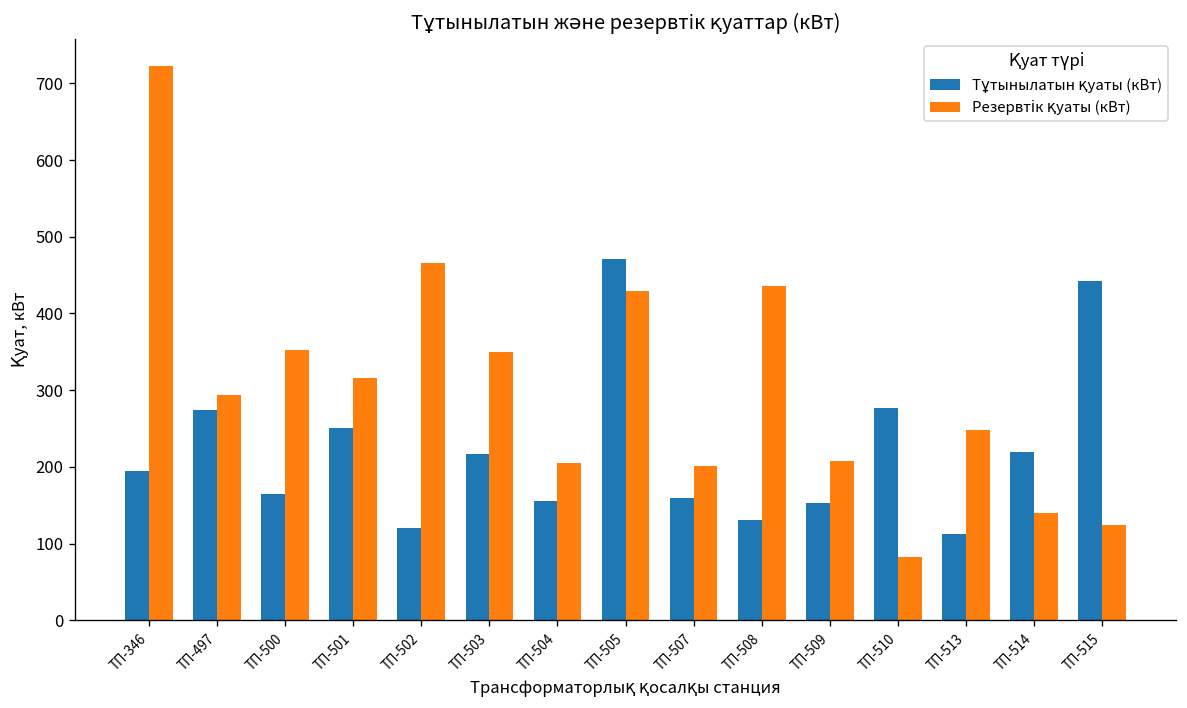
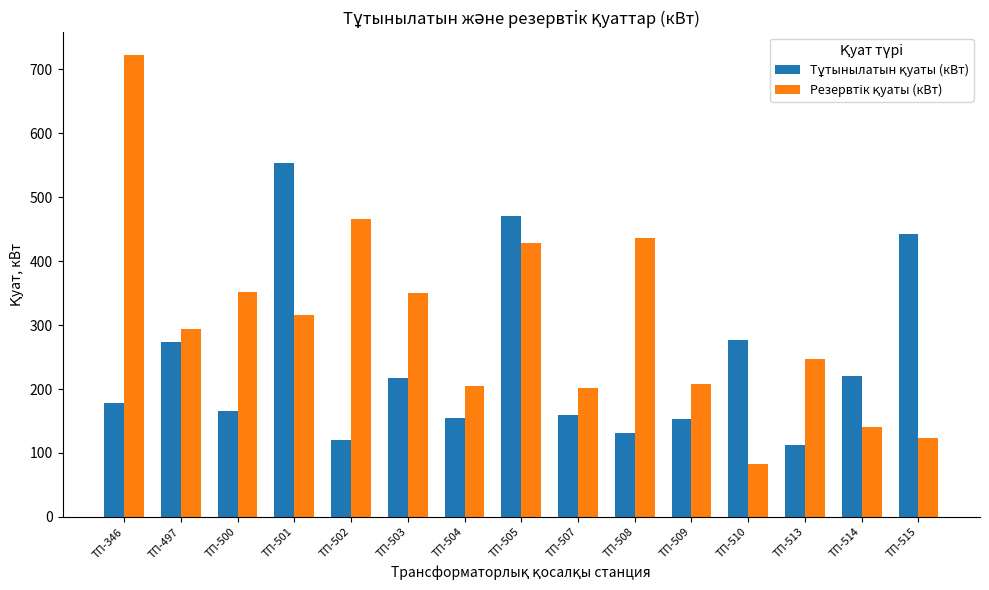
Тұтынылатын қуаты (кВт), ТП-346: 200 -> 180
Тұтынылатын қуаты (кВт), ТП-501: 250 -> 550
